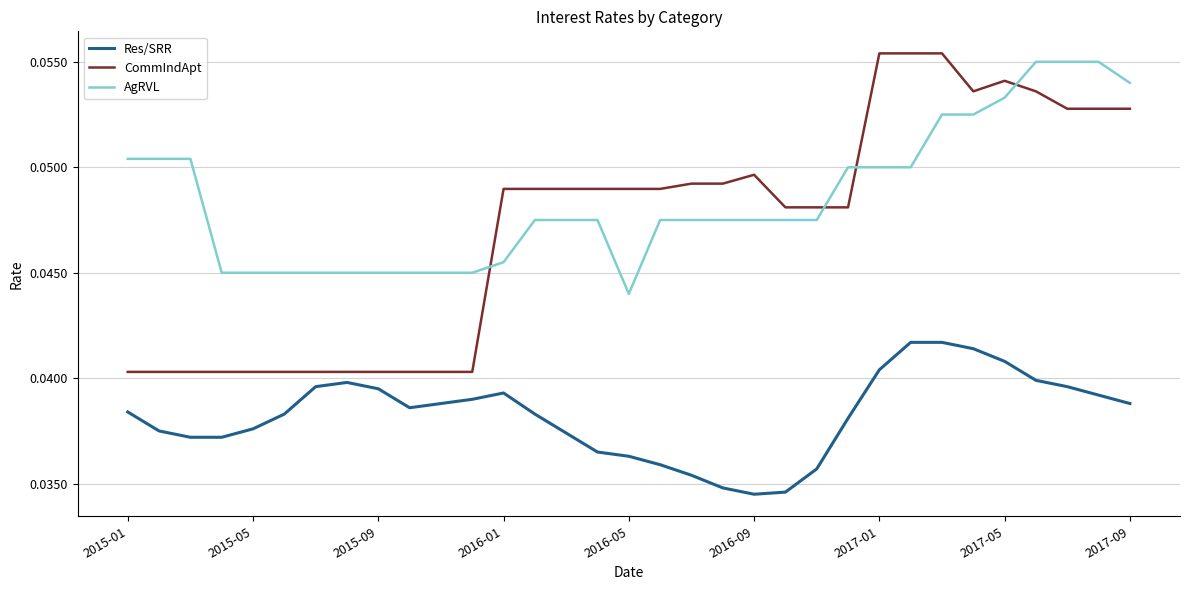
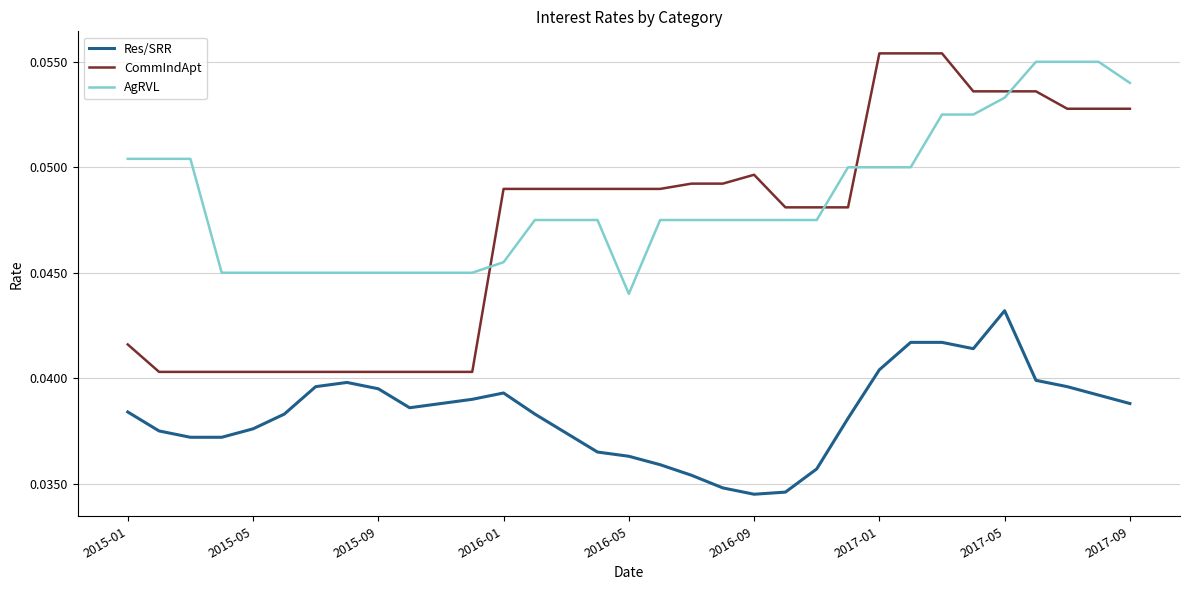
CommIndApt, 2015-01: 0.0403 -> 0.0416
Res/SRR, 2017-05: 0.0408 -> 0.0432
CommIndApt, 2017-05: 0.0541 -> 0.0536
